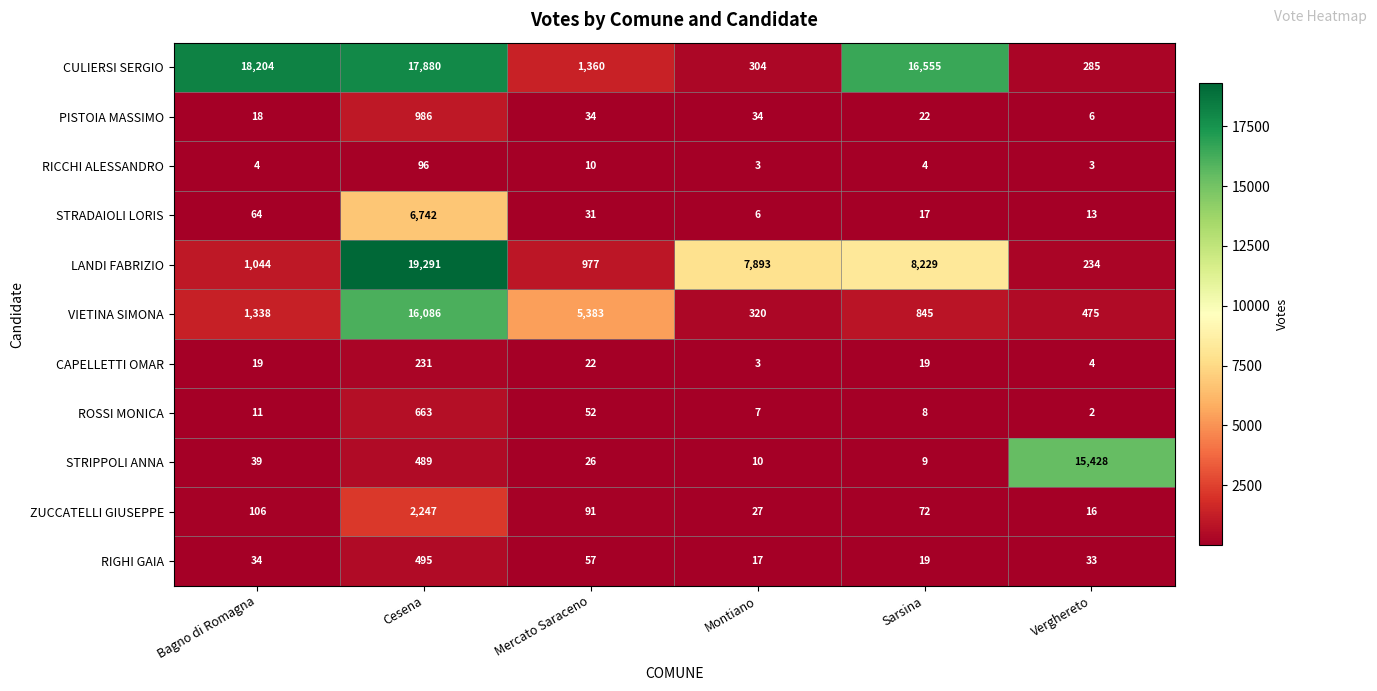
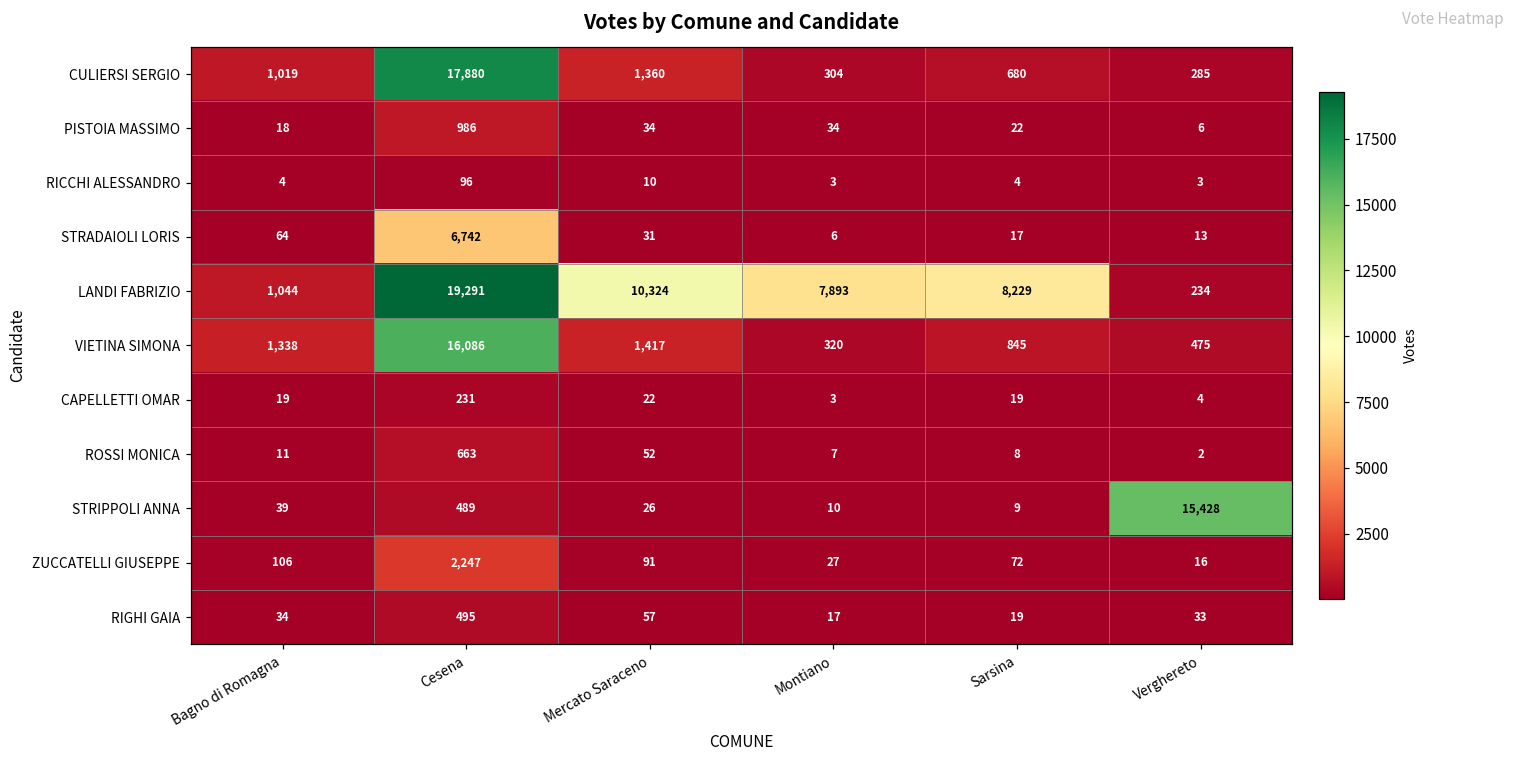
CULIERSI SERGIO, Bagno di Romagna: 18,204 -> 1,019
CULIERSI SERGIO, Sarsina: 16,555 -> 680
LANDI FABRIZIO, Mercato Saraceno: 977 -> 10,324
VIETINA SIMONA, Mercato Saraceno: 5,383 -> 1,417
